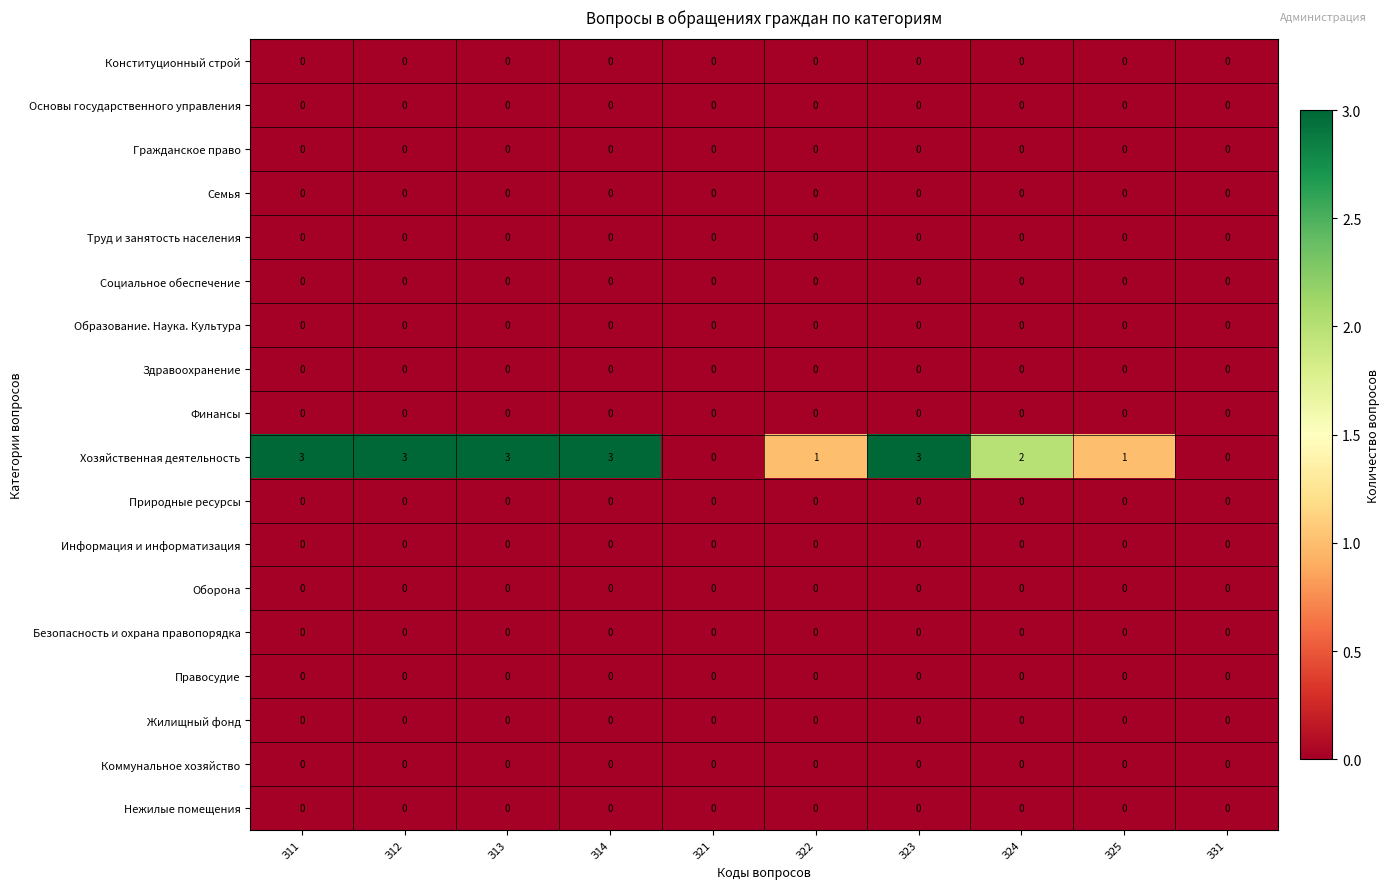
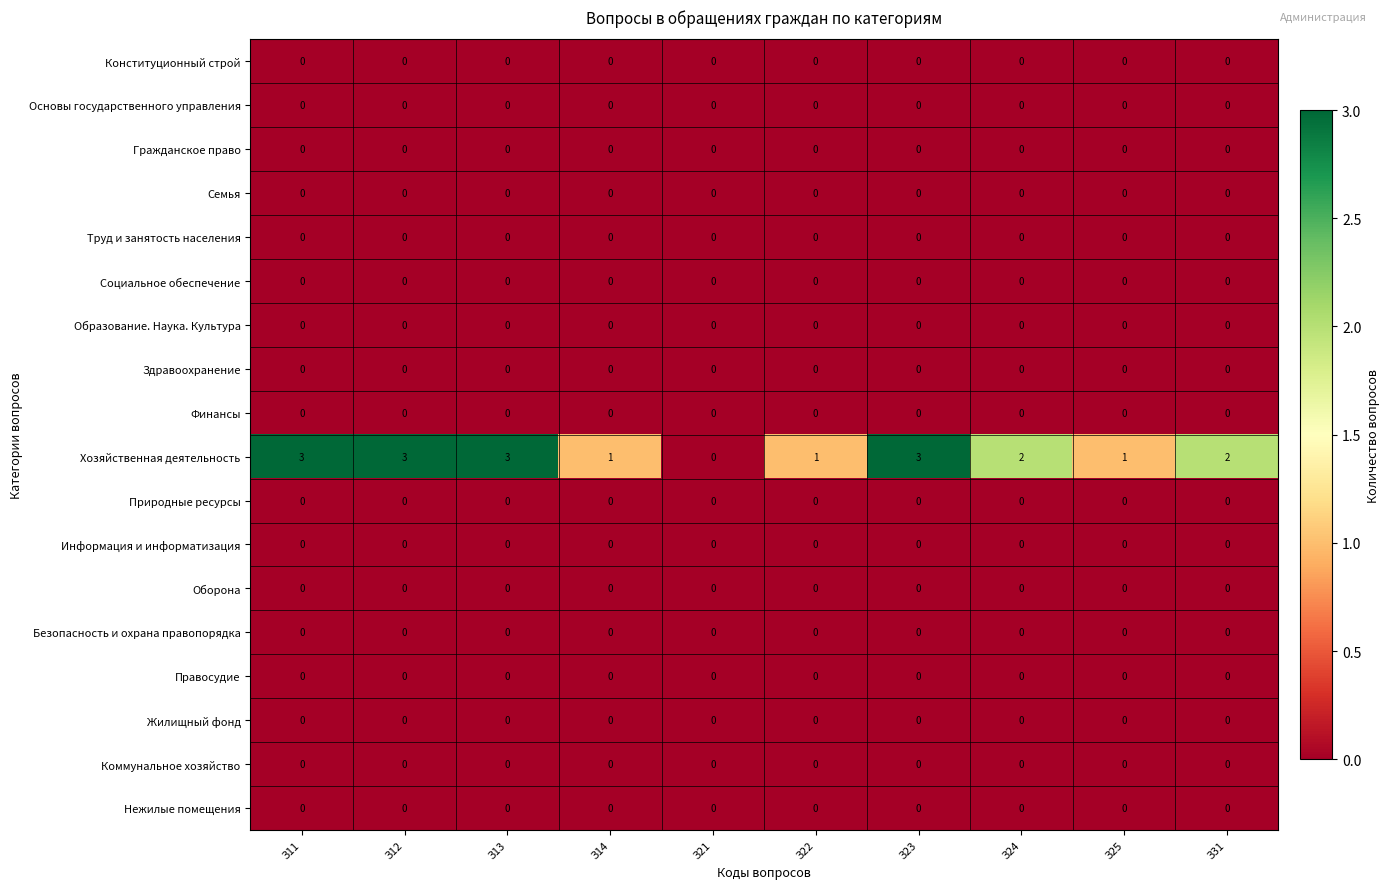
Хозяйственная деятельность, З14: 3 -> 1
Хозяйственная деятельность, З31: 0 -> 2
